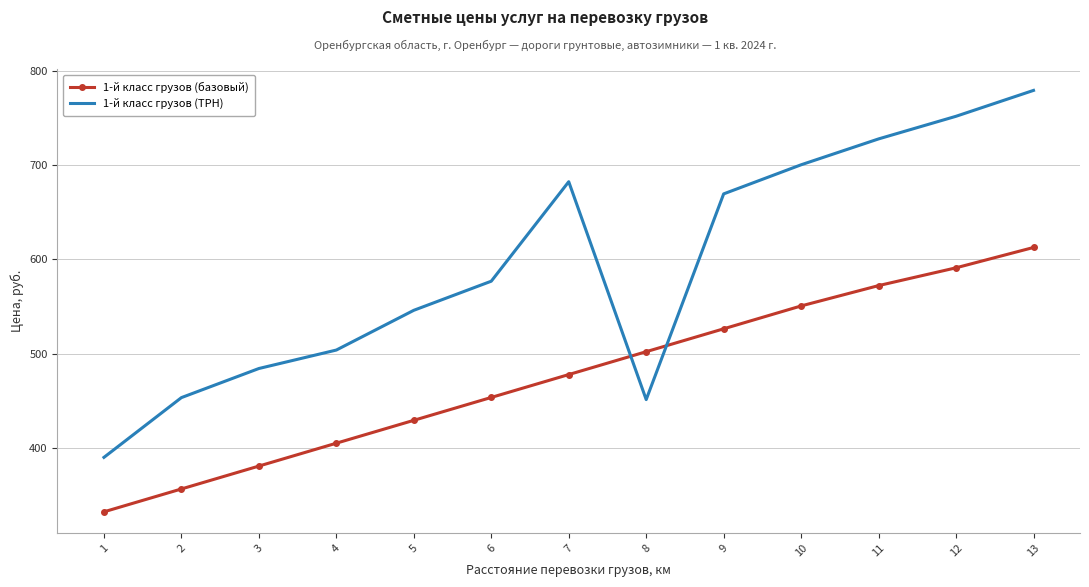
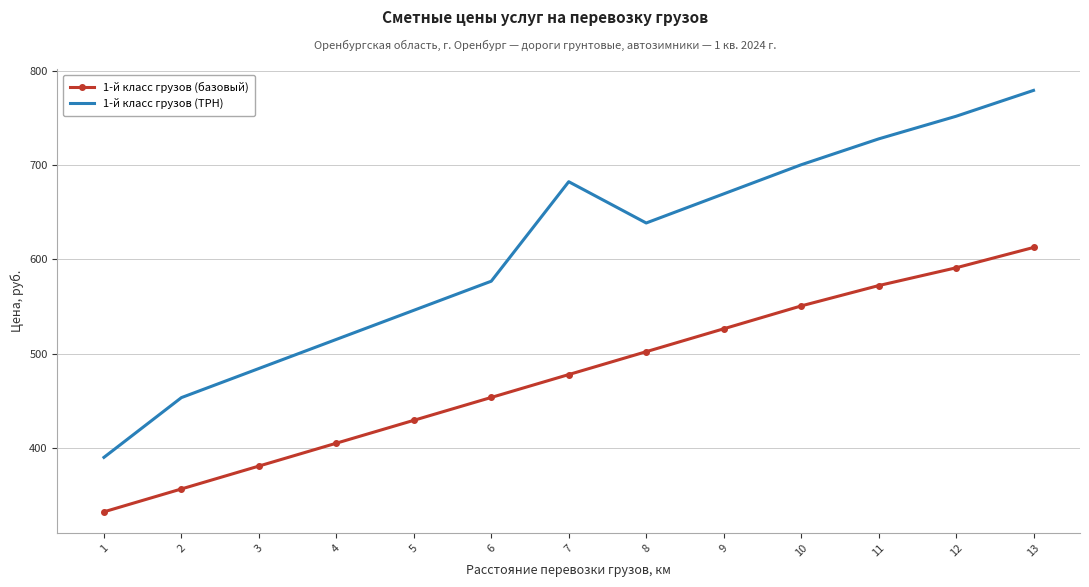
1-й класс грузов (ТРН), 4: 500 -> 520
1-й класс грузов (ТРН), 8: 450 -> 640
